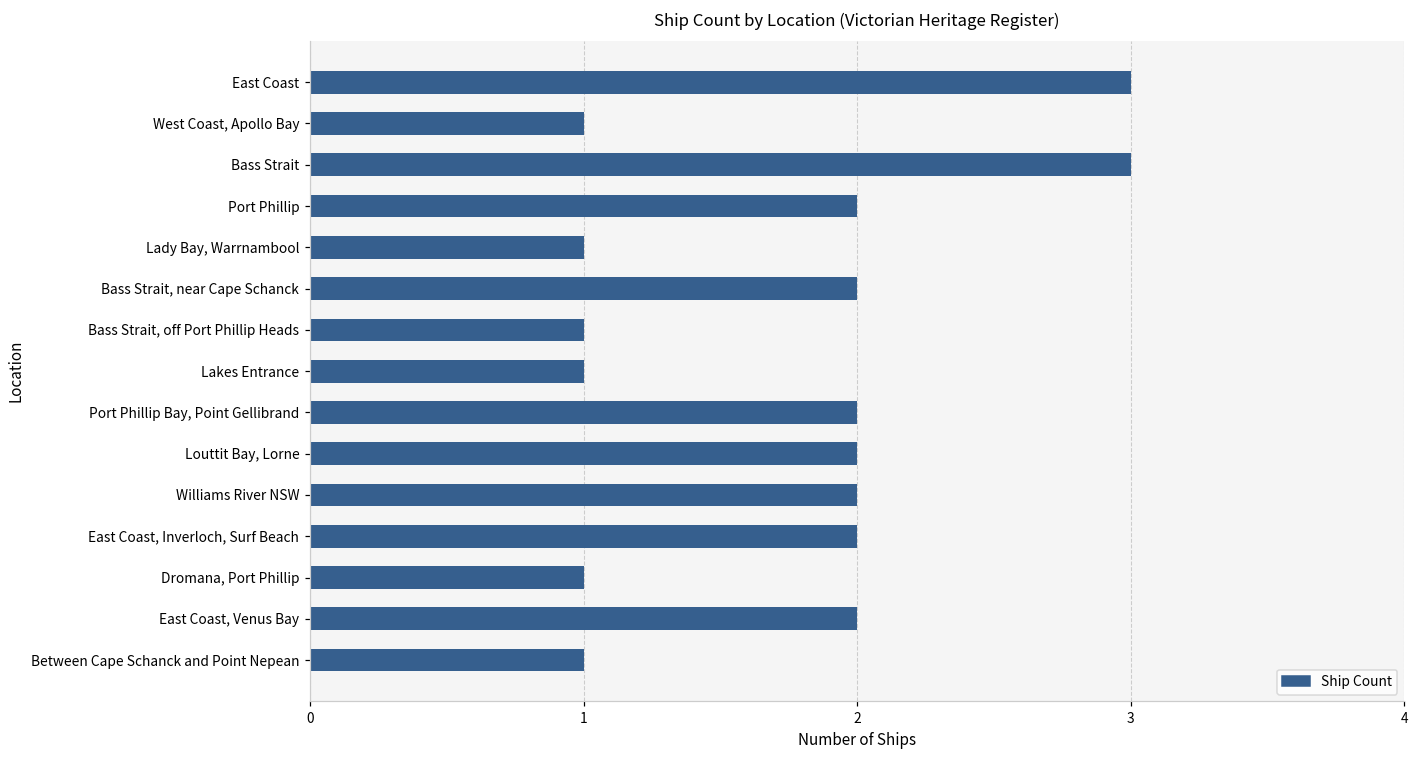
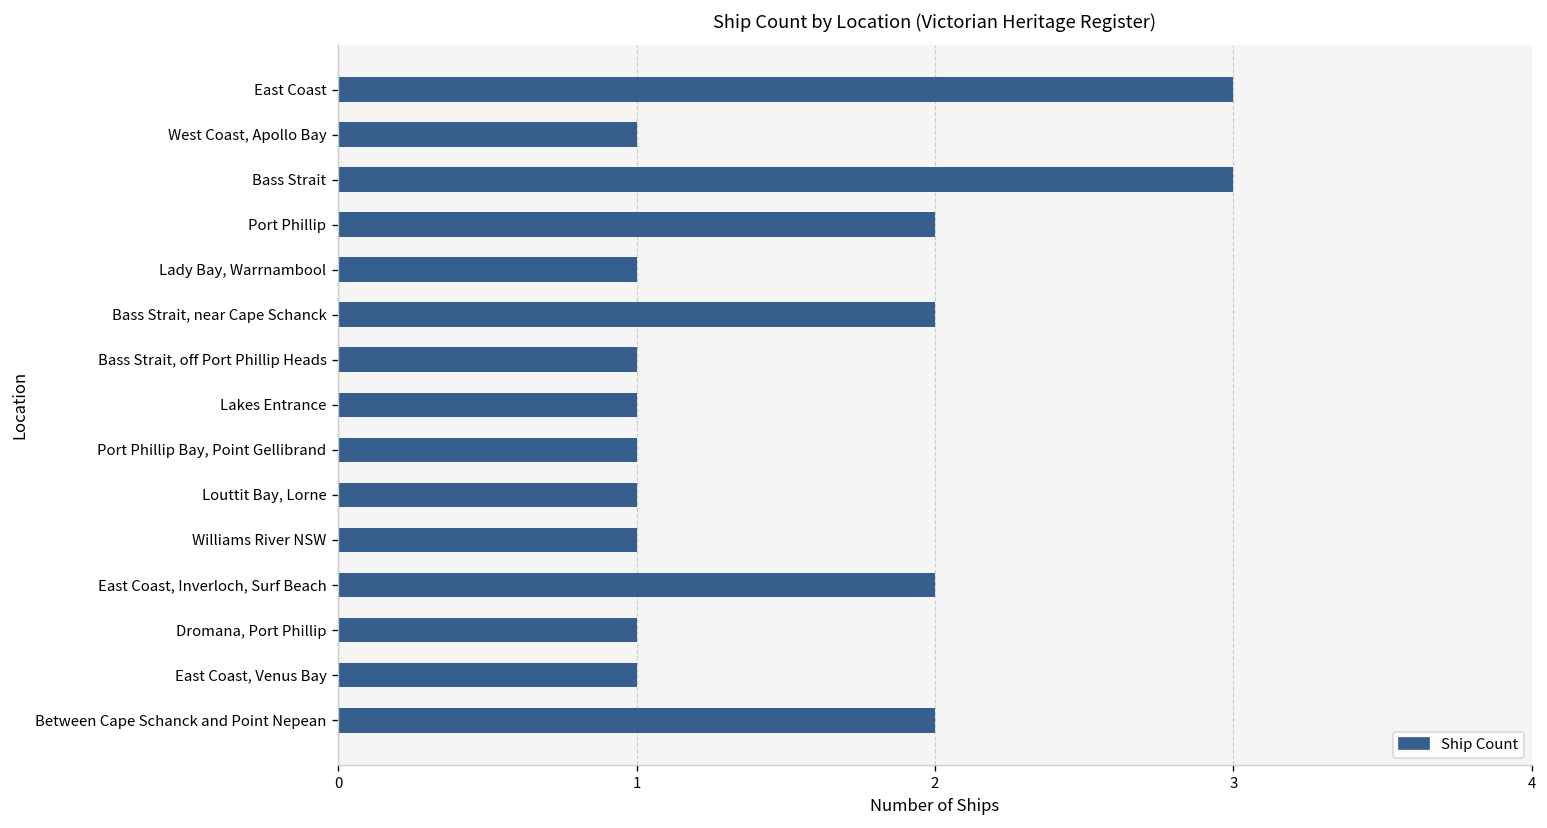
Port Phillip Bay, Point Gellibrand: 2 -> 1
Louttit Bay, Lorne: 2 -> 1
Williams River NSW: 2 -> 1
East Coast, Venus Bay: 2 -> 1
Between Cape Schanck and Point Nepean: 1 -> 2
